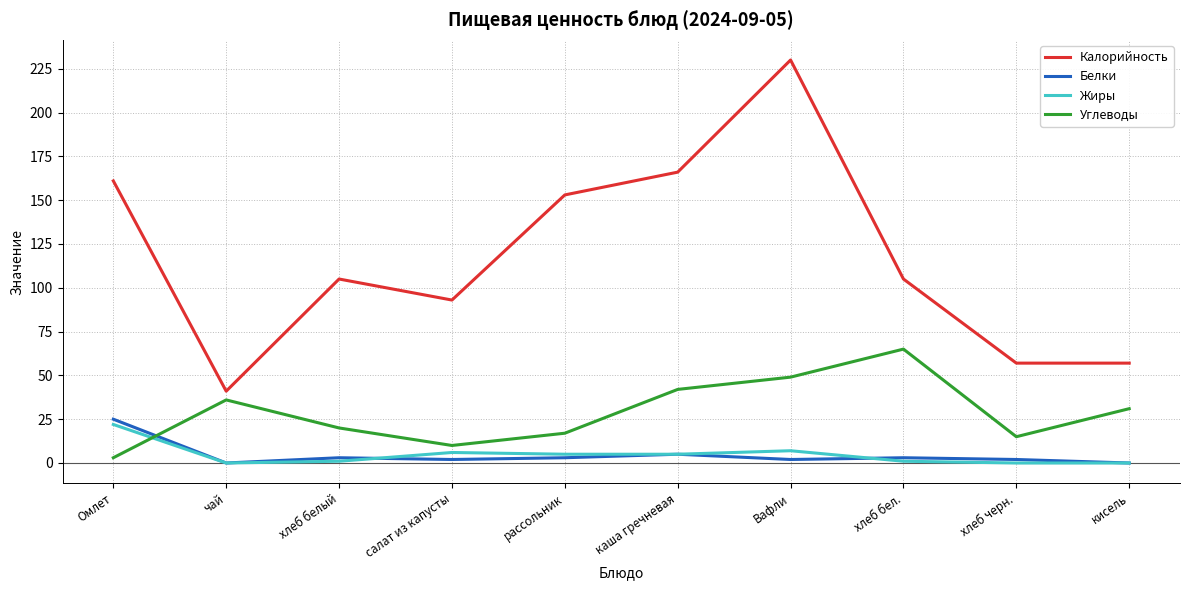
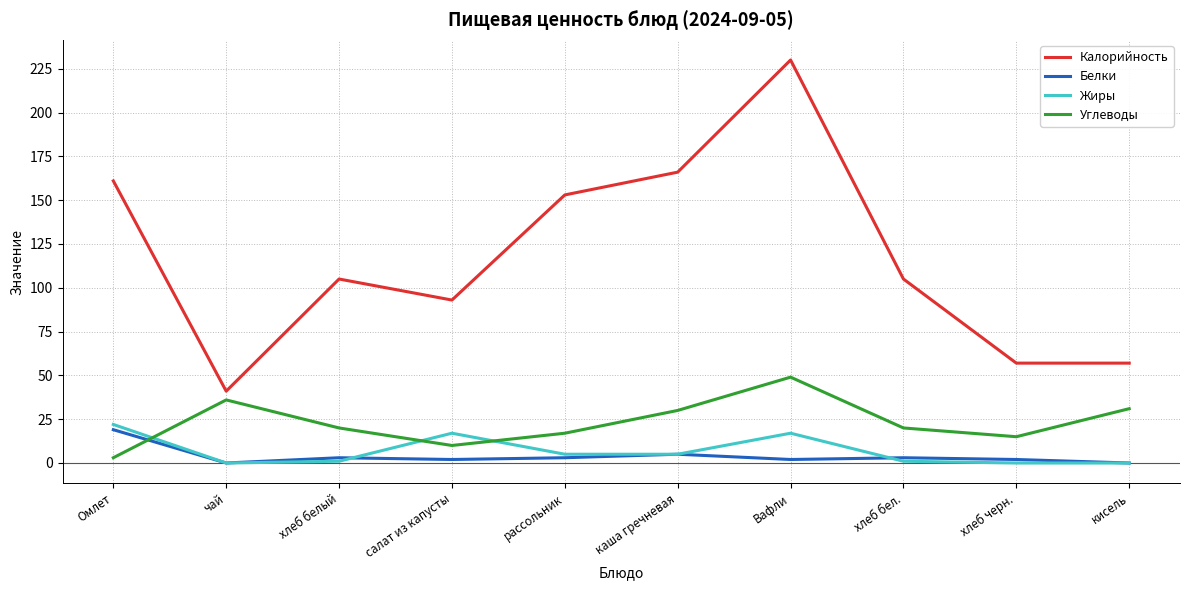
Белки, Омлет: 25 -> 19
Жиры, салат из капусты: 6 -> 17
Углеводы, каша гречневая: 42 -> 30
Жиры, Вафли: 7 -> 17
Углеводы, хлеб бел.: 65 -> 20
